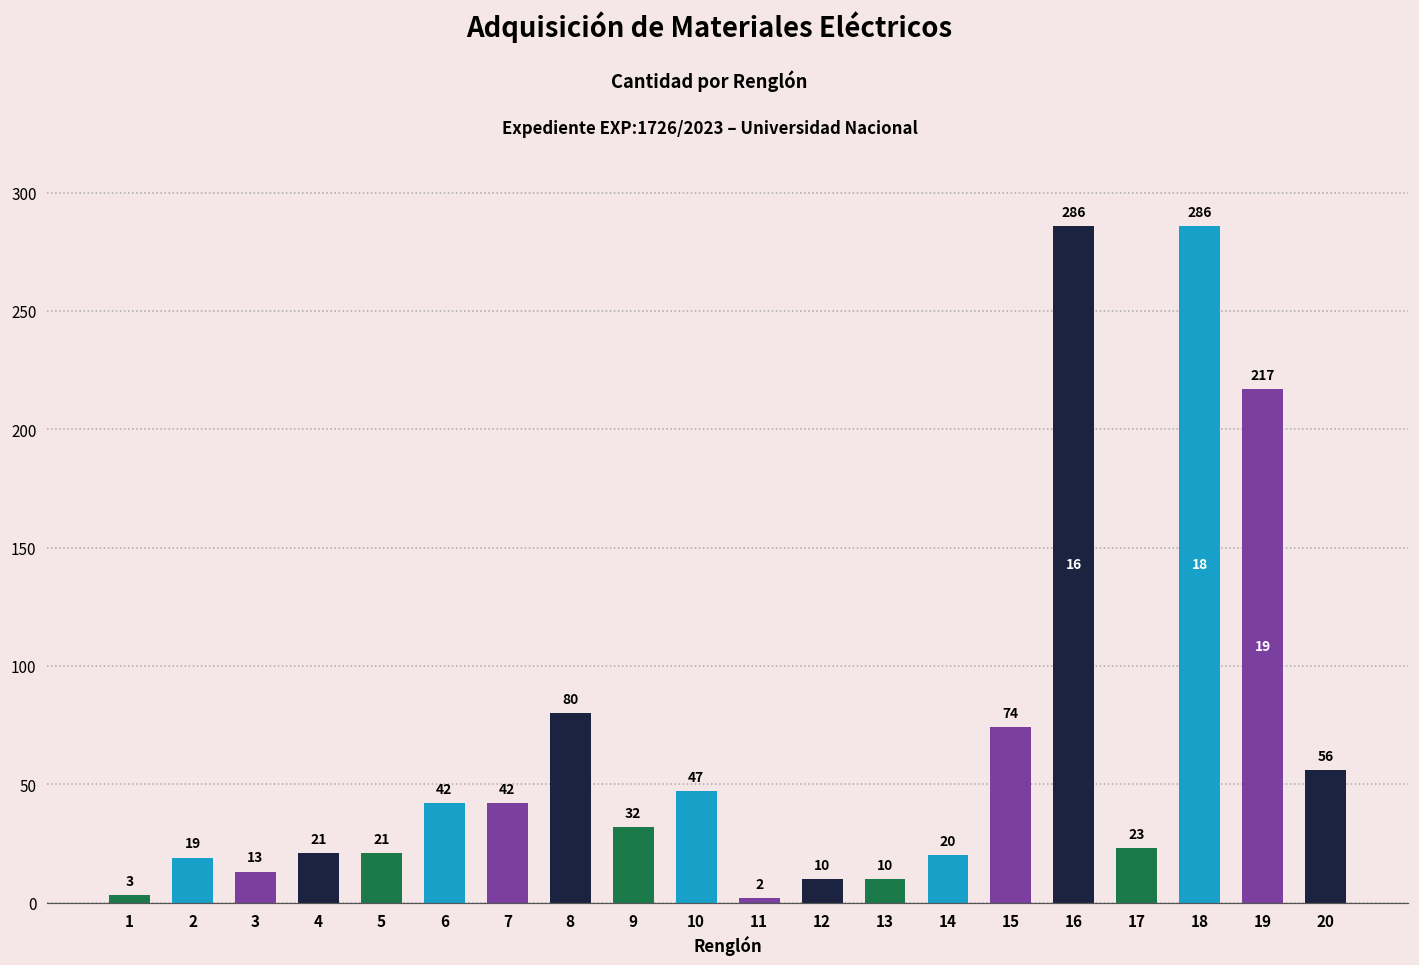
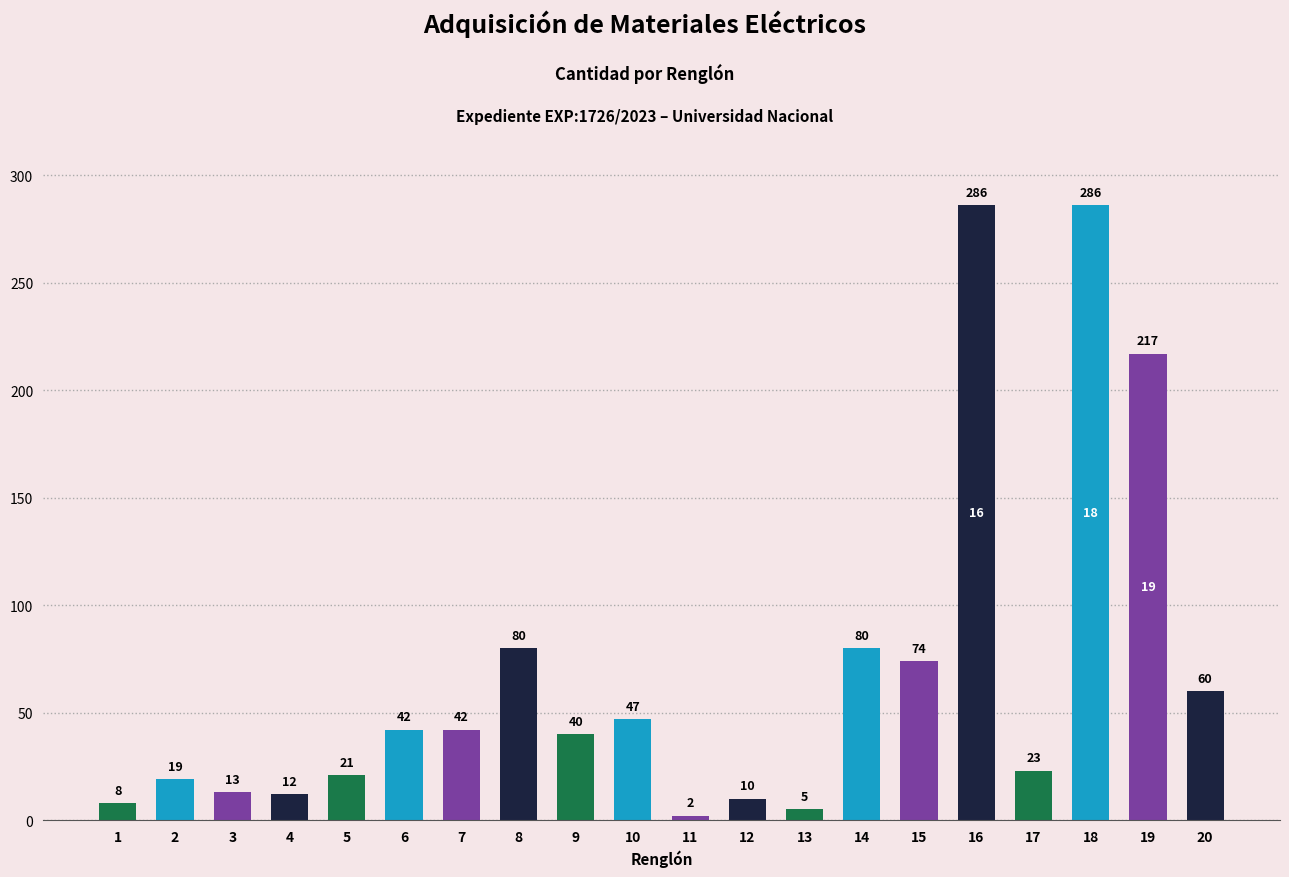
1: 3 -> 8
4: 21 -> 12
9: 32 -> 40
13: 10 -> 5
14: 20 -> 80
20: 56 -> 60
